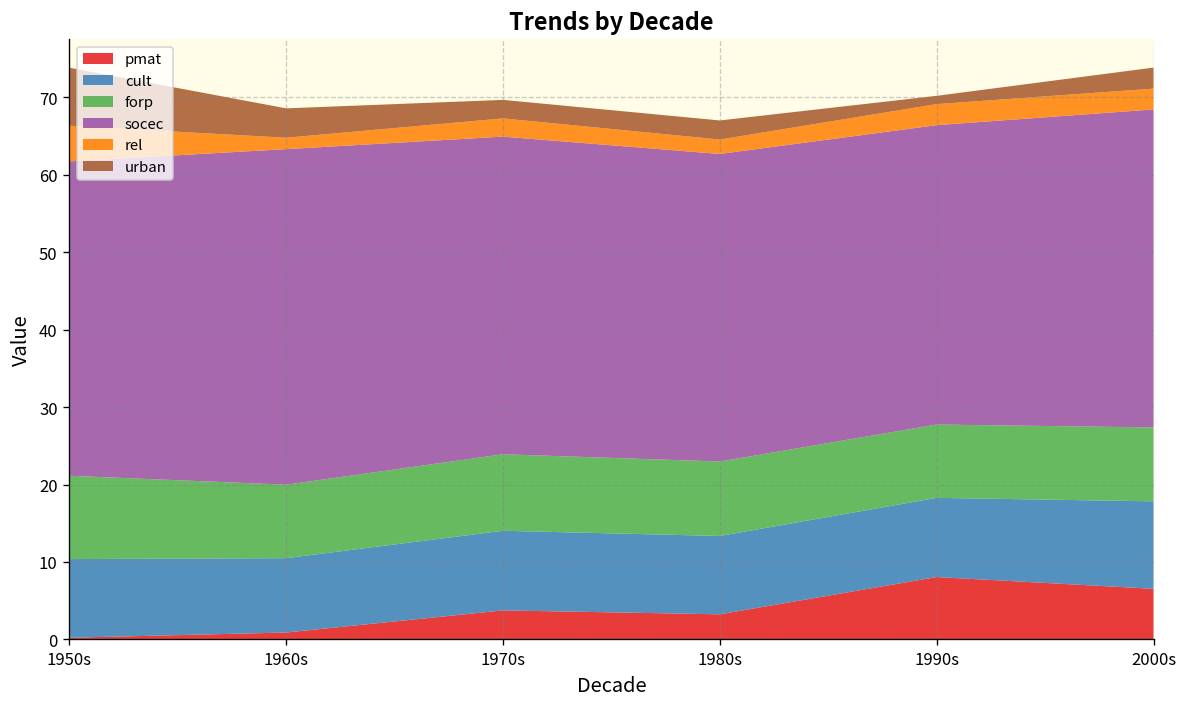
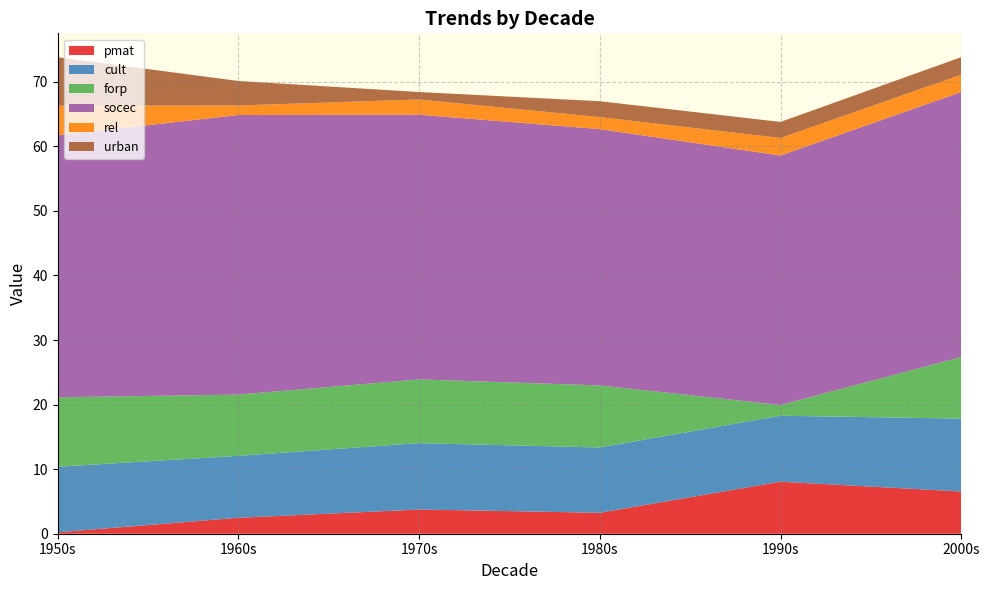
pmat, 1960s: 1 -> 2
urban, 1970s: 2 -> 1
forp, 1990s: 9 -> 2
urban, 1990s: 1 -> 2
